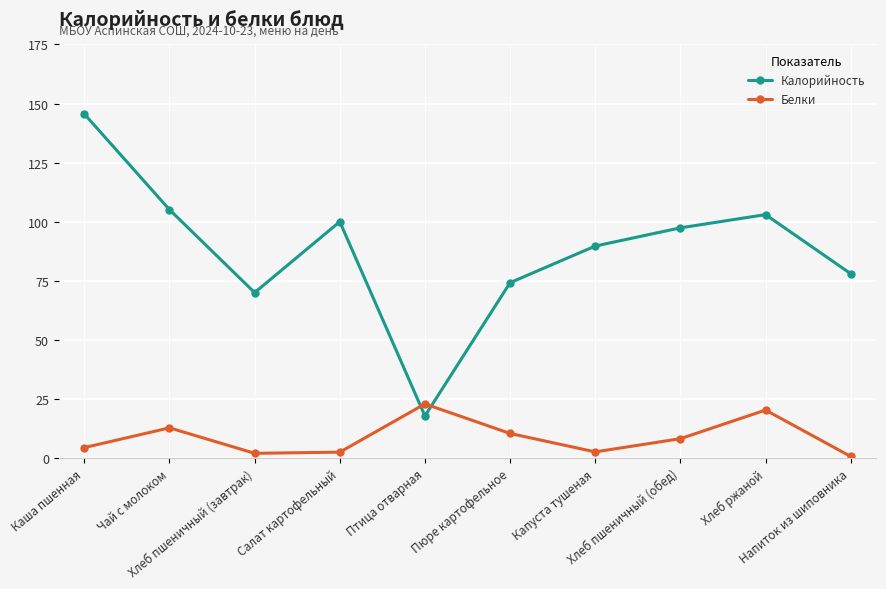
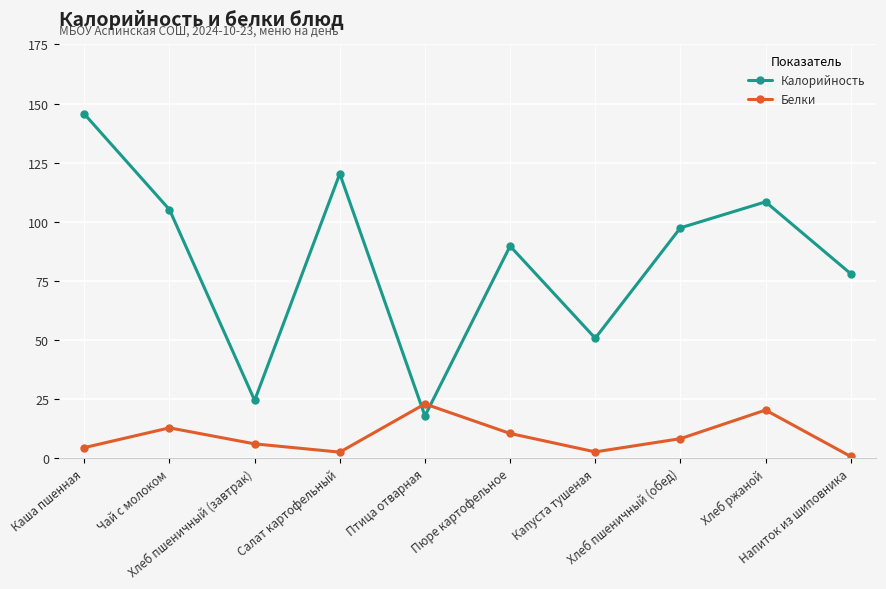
Калорийность, Хлеб пшеничный (завтрак): 70 -> 24
Белки, Хлеб пшеничный (завтрак): 2 -> 6
Калорийность, Салат картофельный: 100 -> 120
Калорийность, Пюре картофельное: 74 -> 90
Калорийность, Капуста тушеная: 90 -> 51
Калорийность, Хлеб ржаной: 103 -> 108
